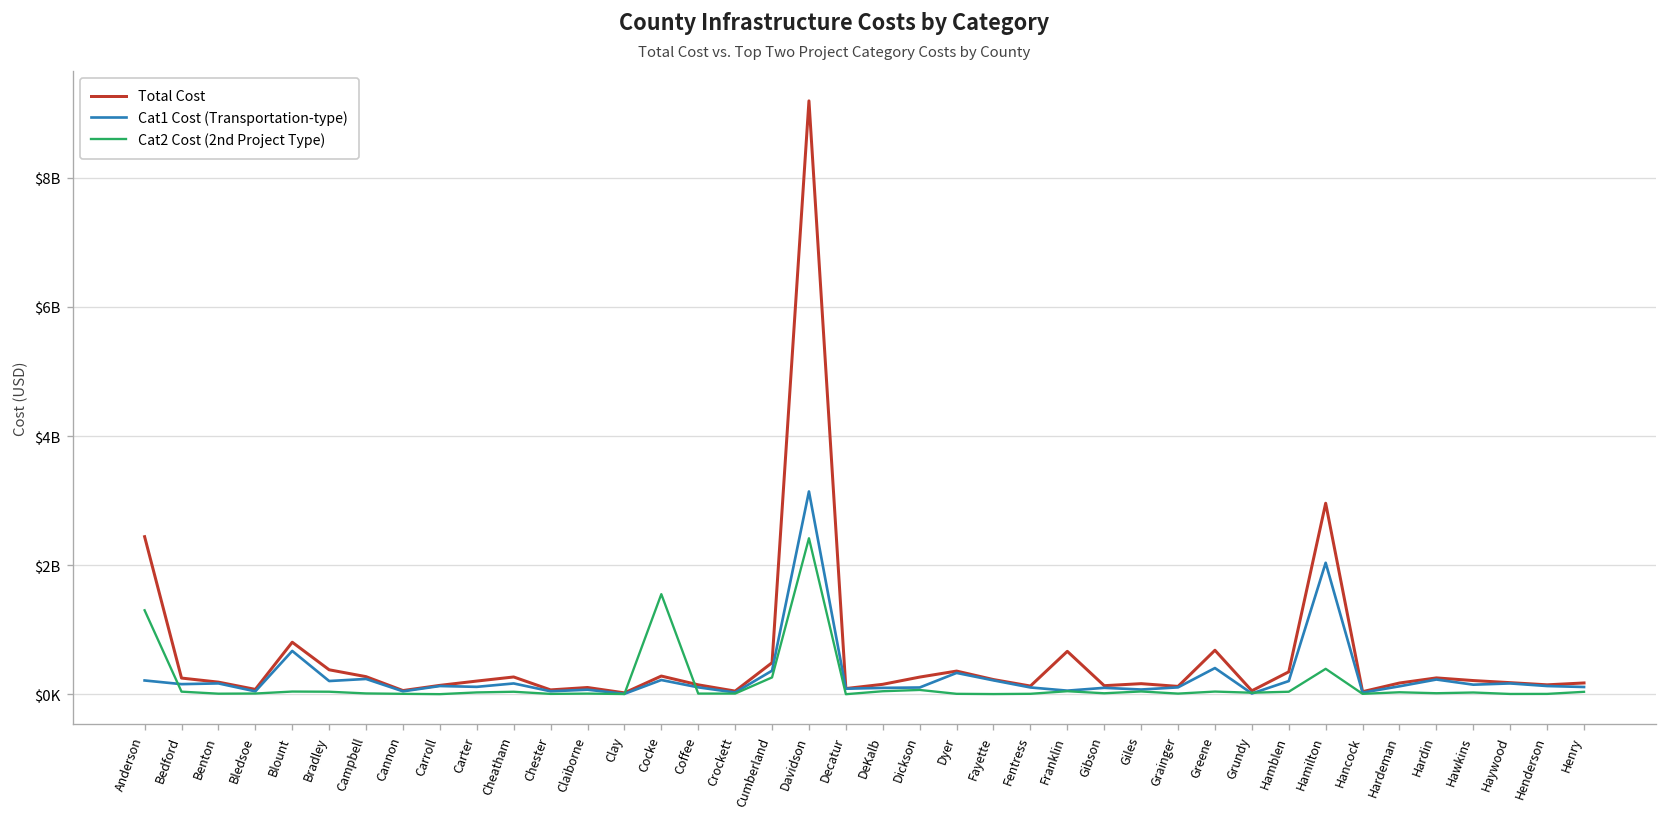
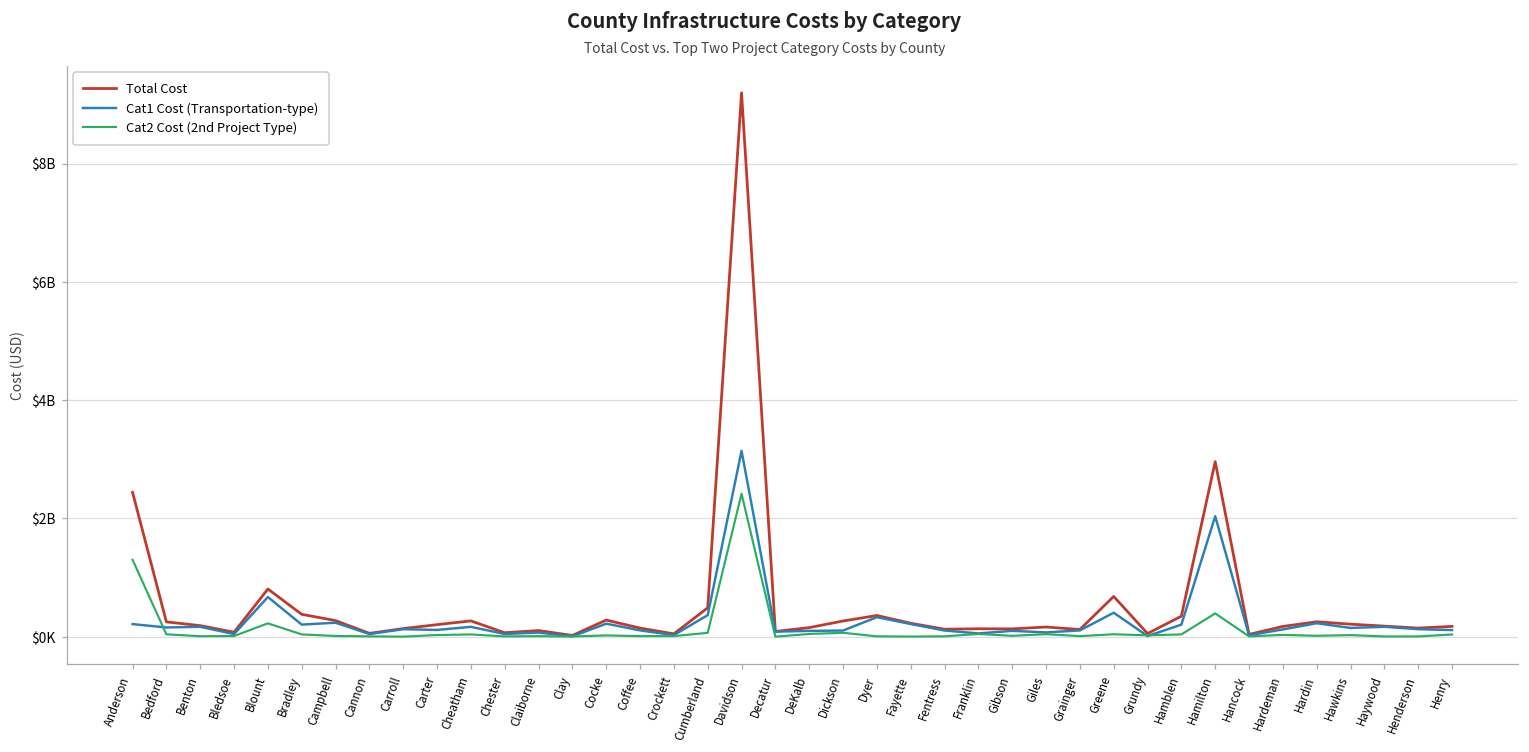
Cat2 Cost (2nd Project Type), Blount: $0 -> $200000000
Cat2 Cost (2nd Project Type), Cocke: $1600000000 -> $0
Cat2 Cost (2nd Project Type), Cumberland: $300000000 -> $100000000
Total Cost, Franklin: $700000000 -> $100000000
